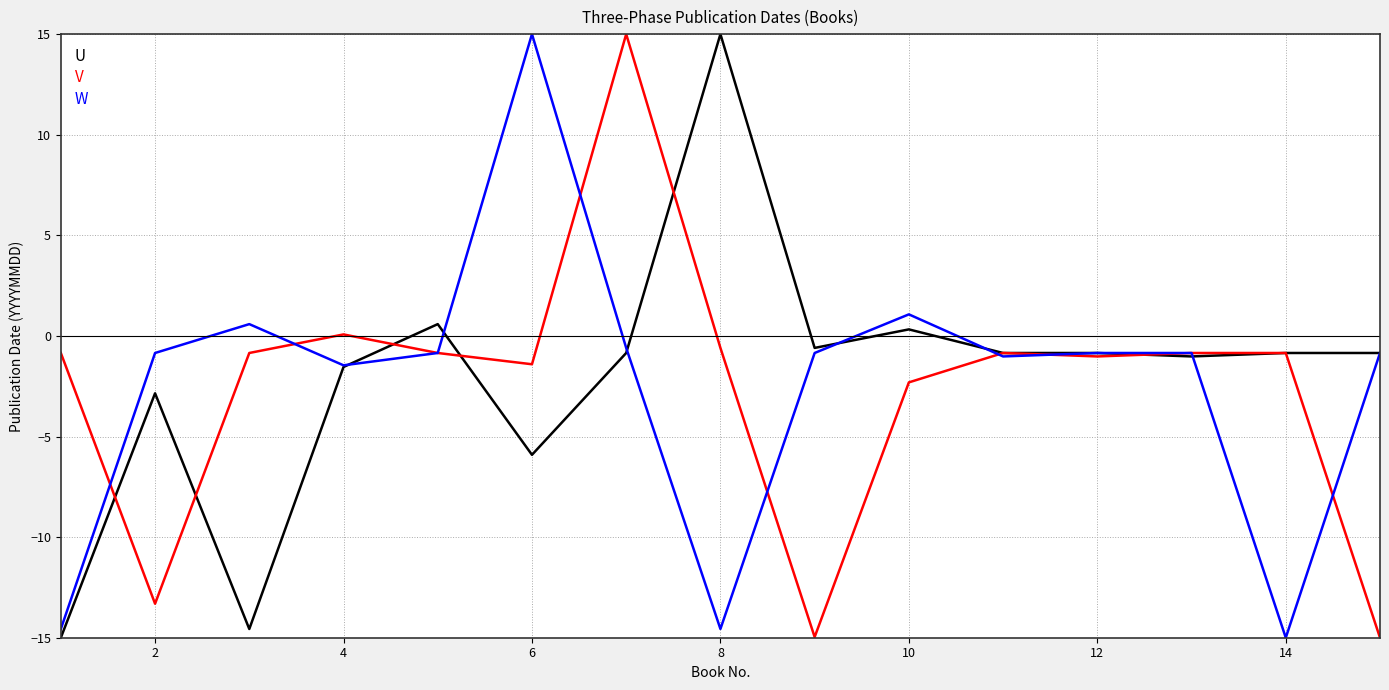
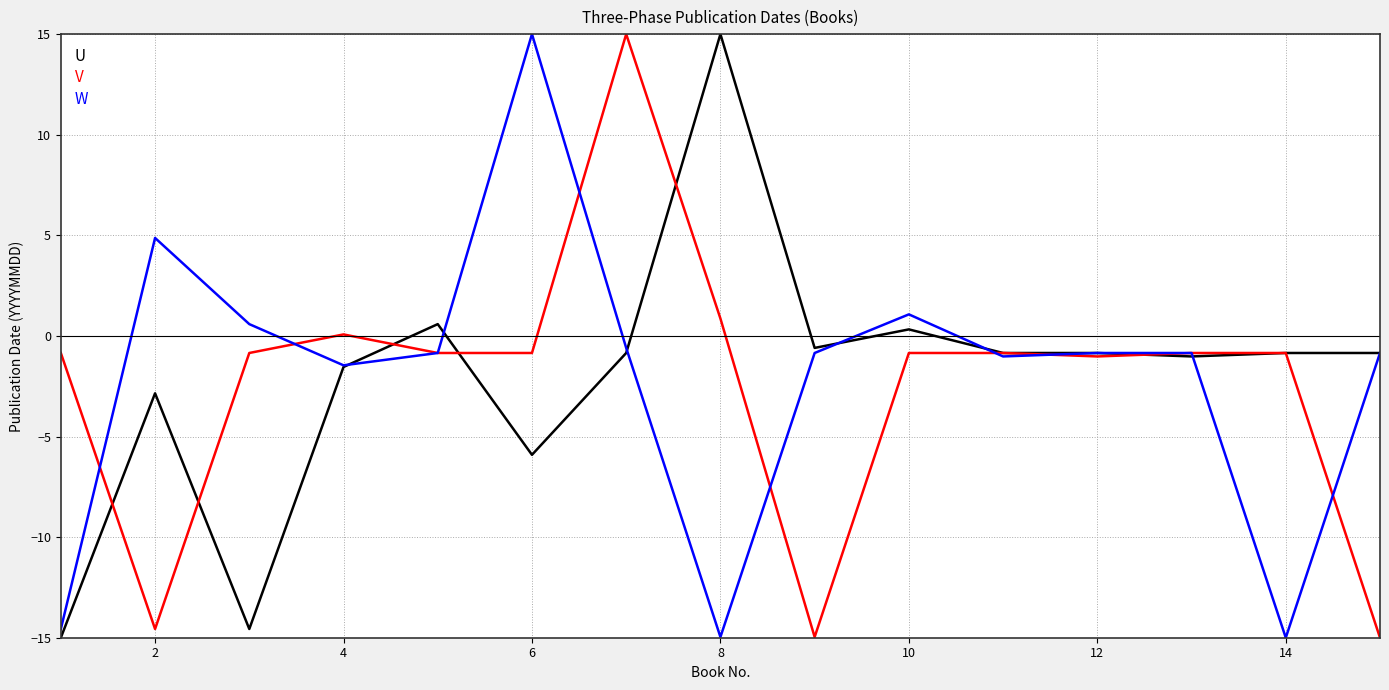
V, 2: -13.3 -> -14.6
W, 2: -0.8 -> 4.9
V, 6: -1.4 -> -0.8
V, 8: -0.6 -> 0.9
W, 8: -14.6 -> -15.0
V, 10: -2.3 -> -0.8
